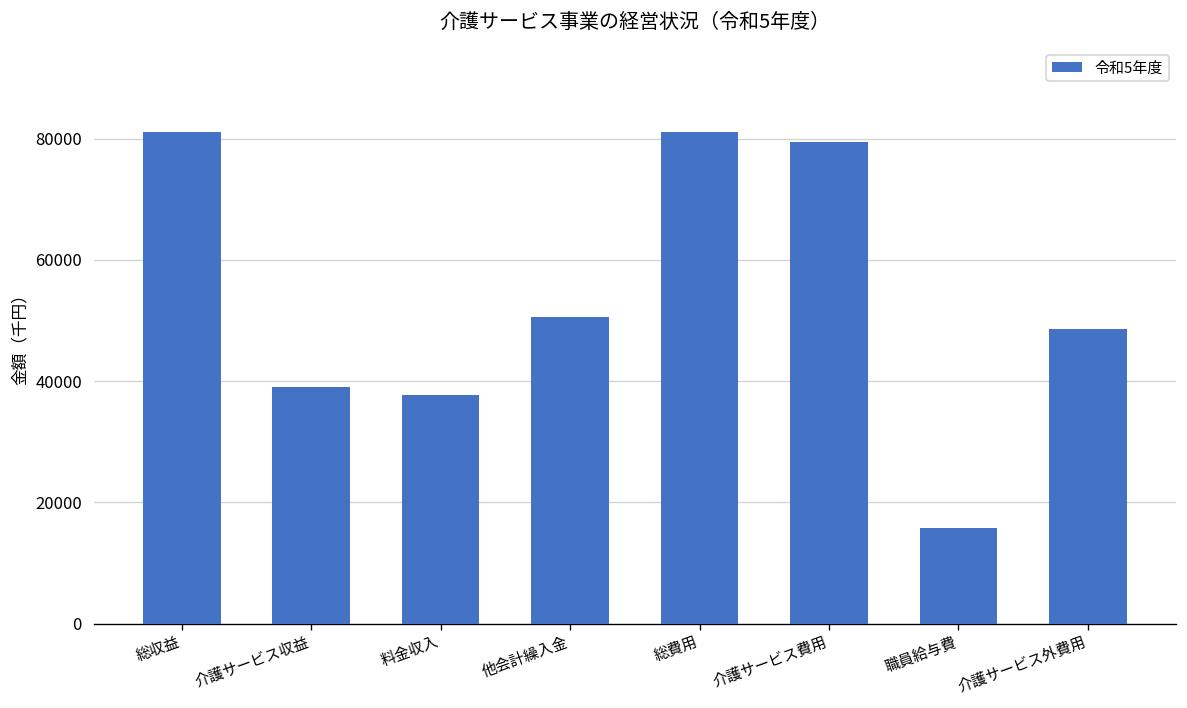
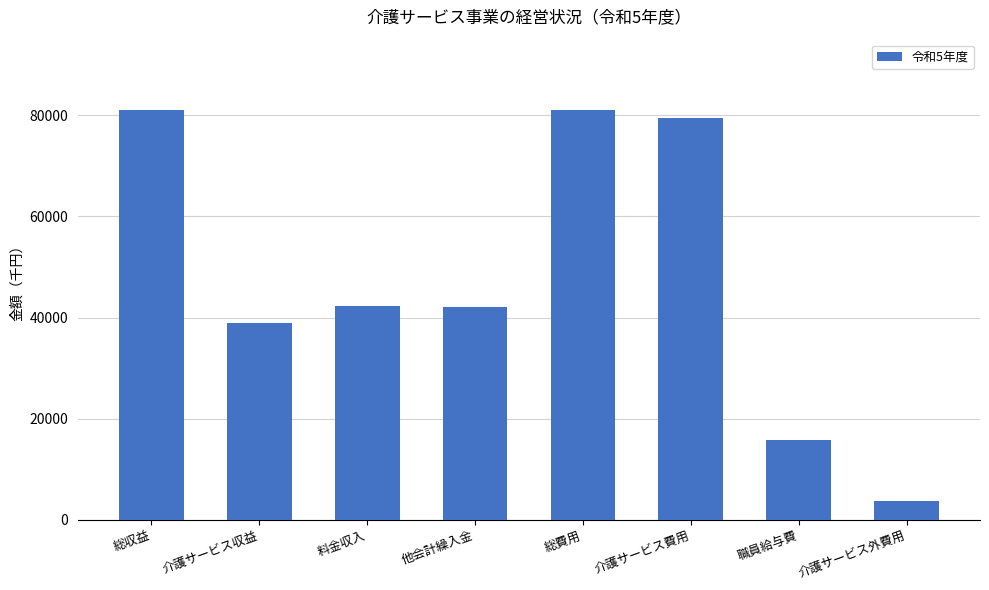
料金収入: 38000 -> 42000
他会計繰入金: 51000 -> 42000
介護サービス外費用: 49000 -> 4000
